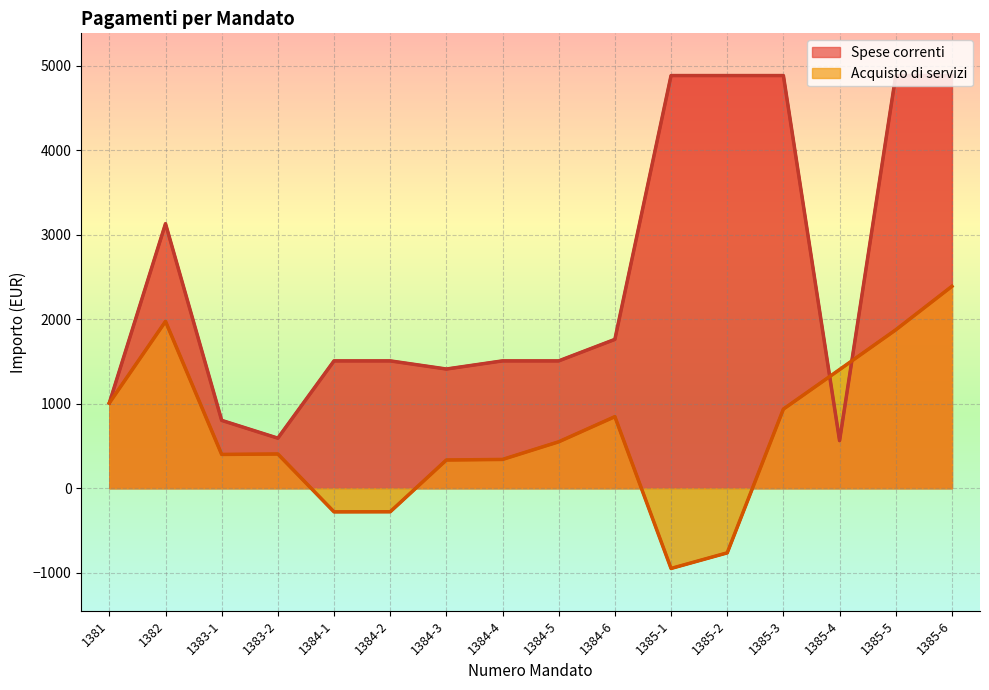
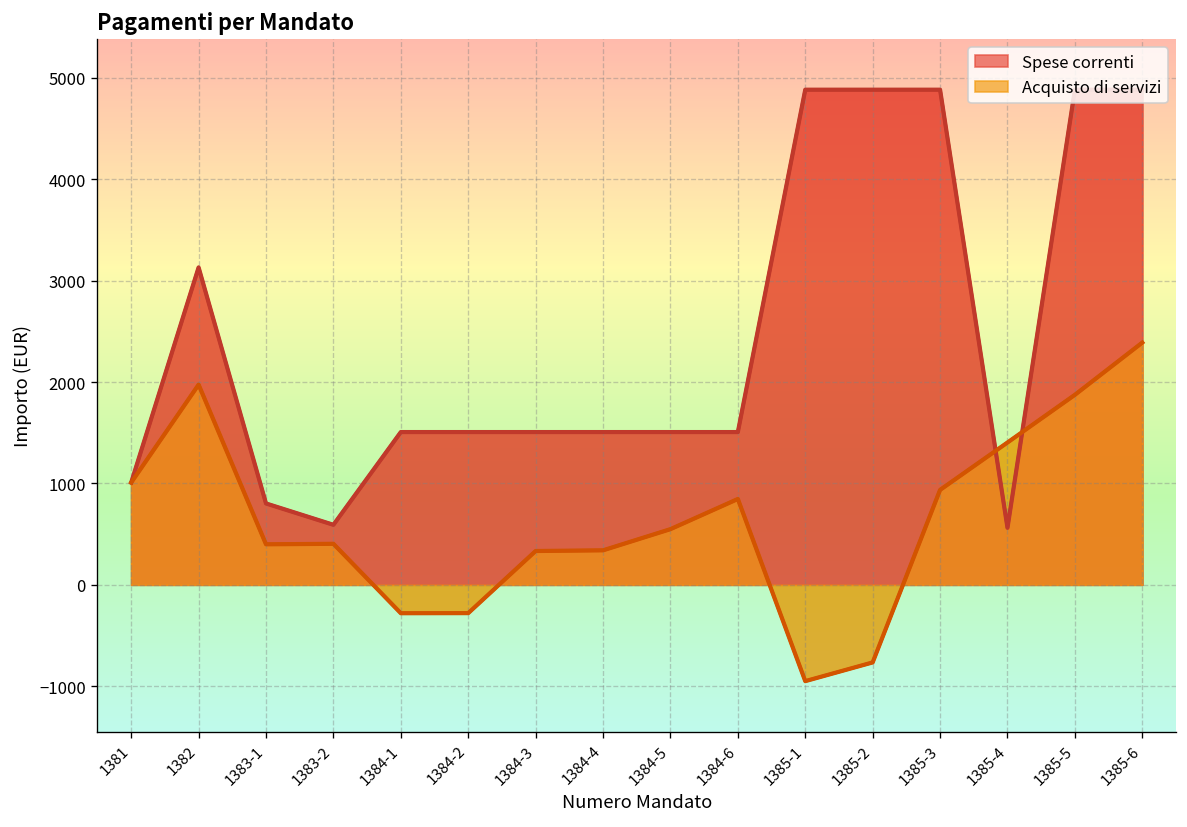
Spese correnti, 1384-3: 1400 -> 1500
Spese correnti, 1384-6: 1800 -> 1500
